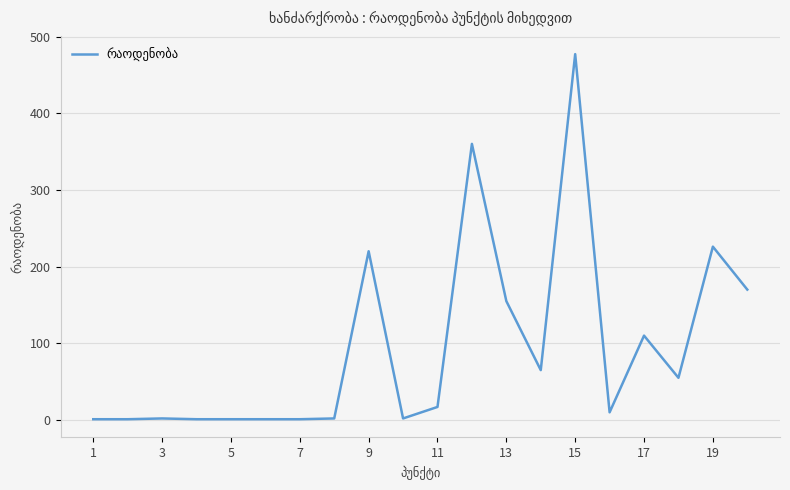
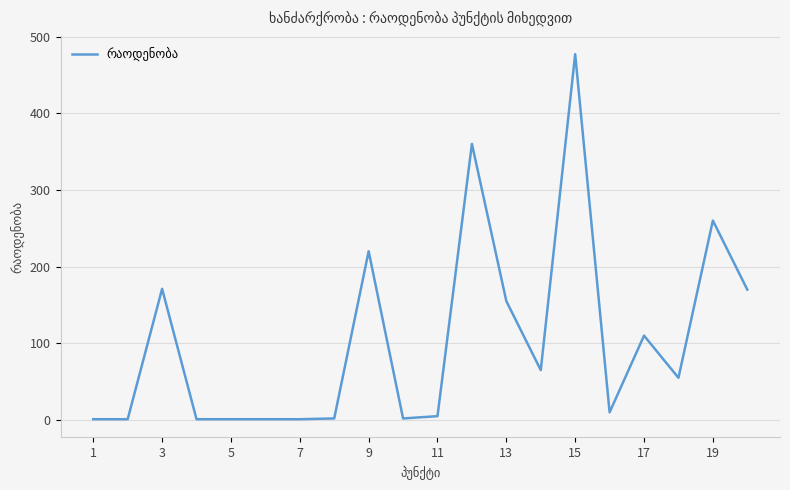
3: 0 -> 170
11: 20 -> 10
19: 230 -> 260
